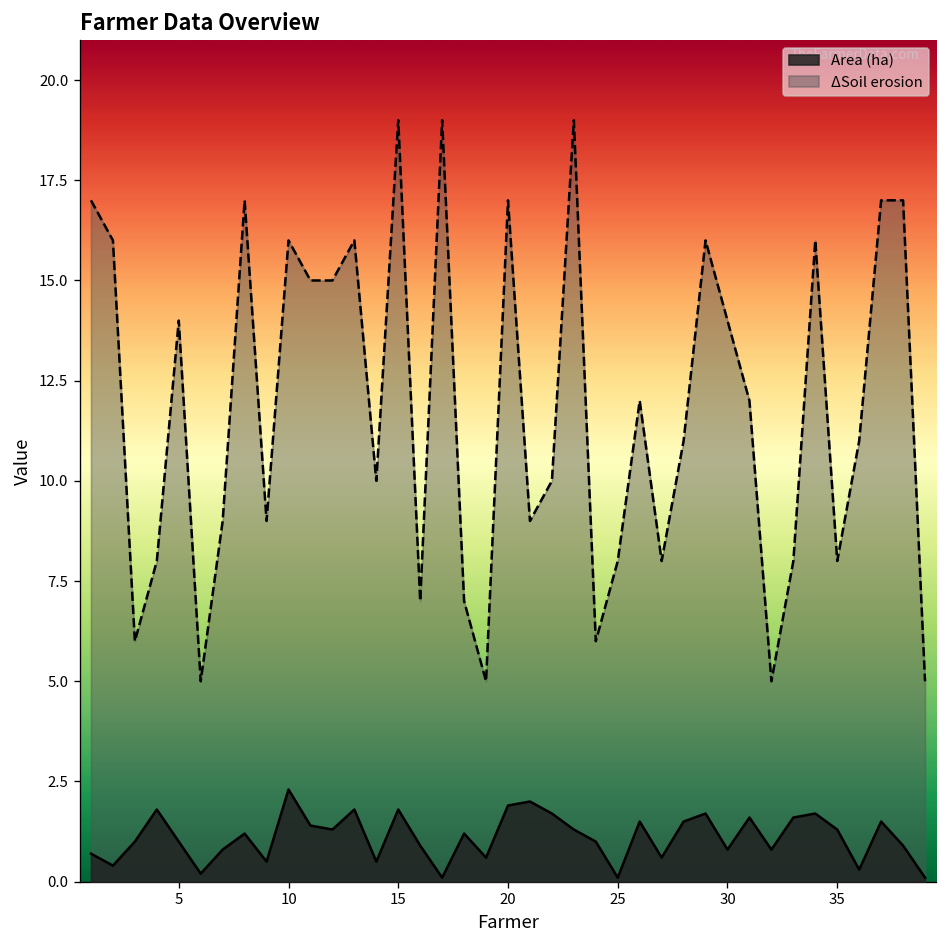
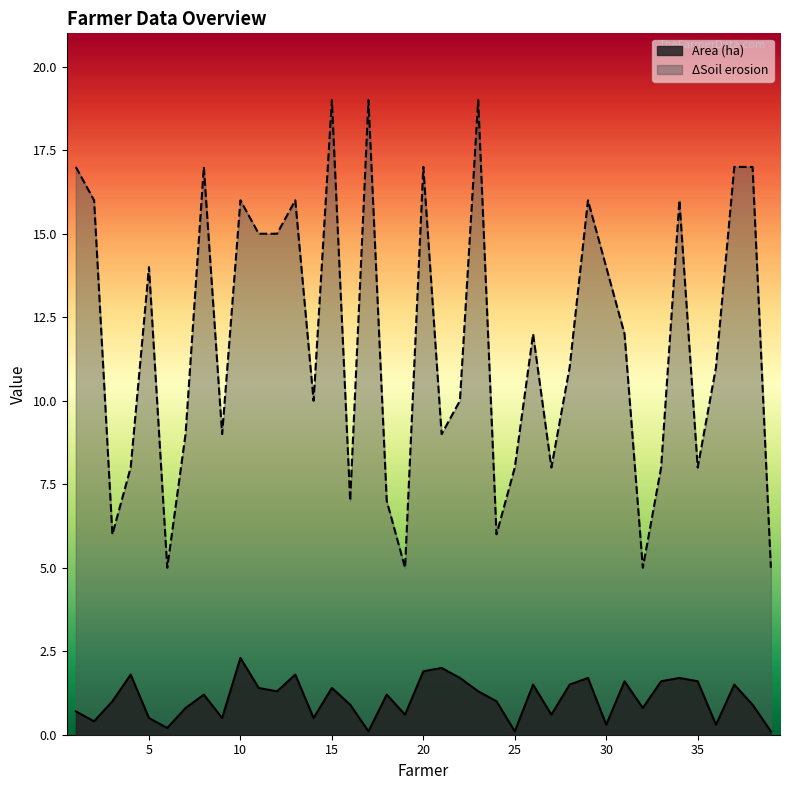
Area (ha), 5: 1.0 -> 0.5
Area (ha), 15: 1.8 -> 1.4
Area (ha), 30: 0.8 -> 0.3
Area (ha), 35: 1.3 -> 1.6
